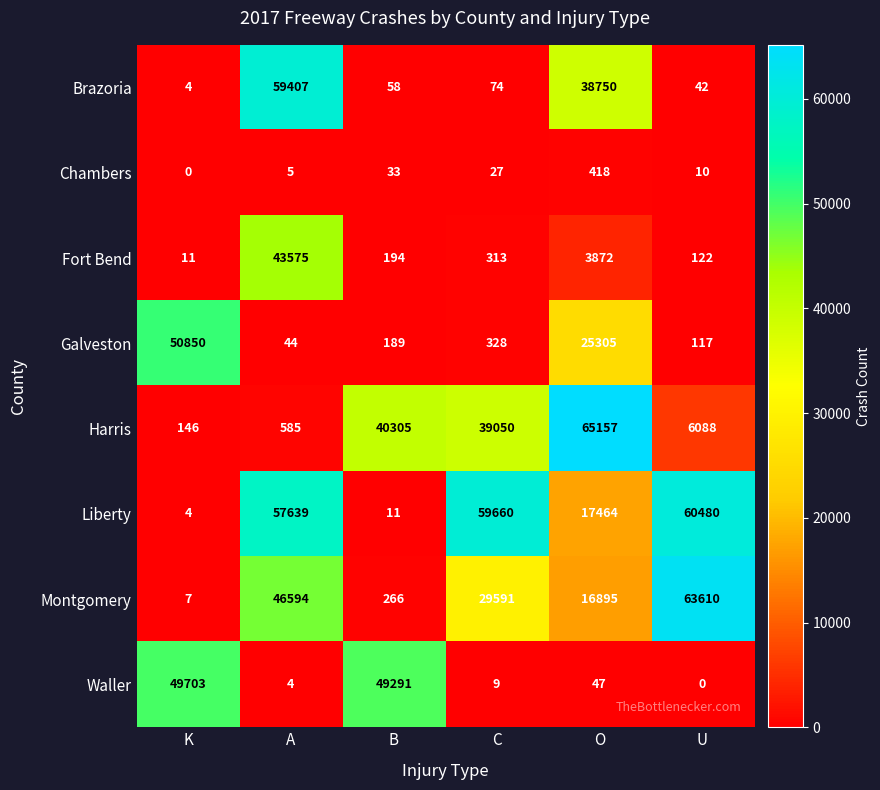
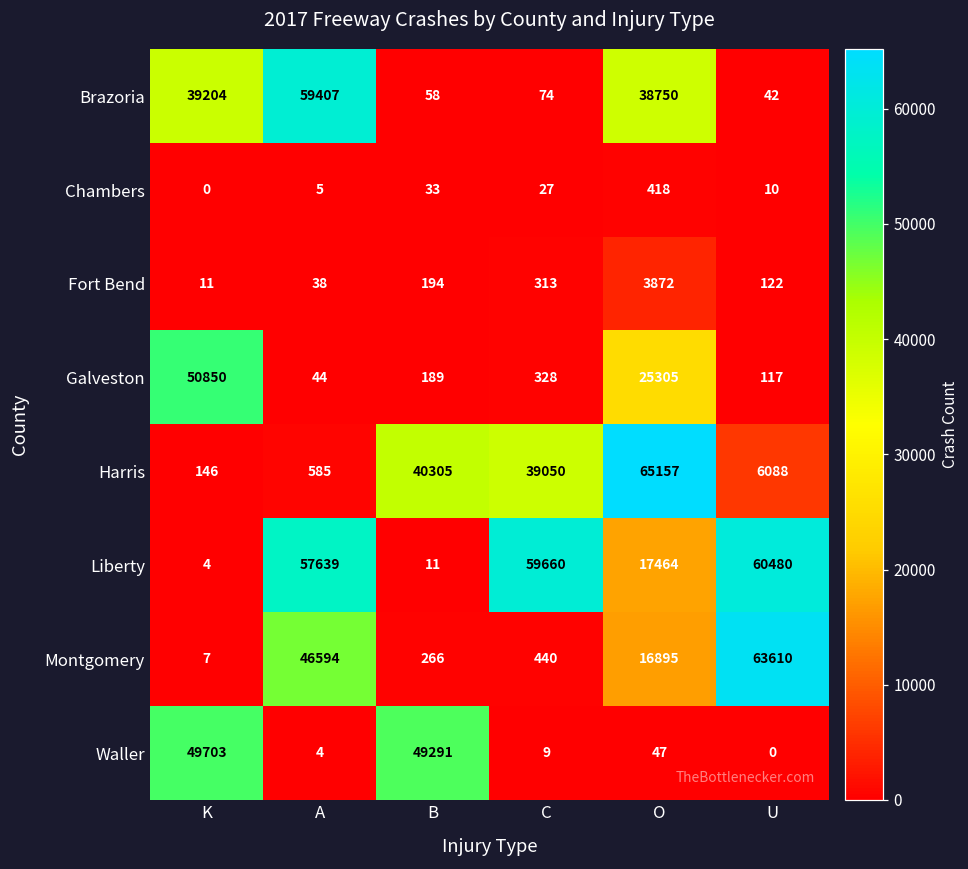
Brazoria, K: 4 -> 39204
Fort Bend, A: 43575 -> 38
Montgomery, C: 29591 -> 440
